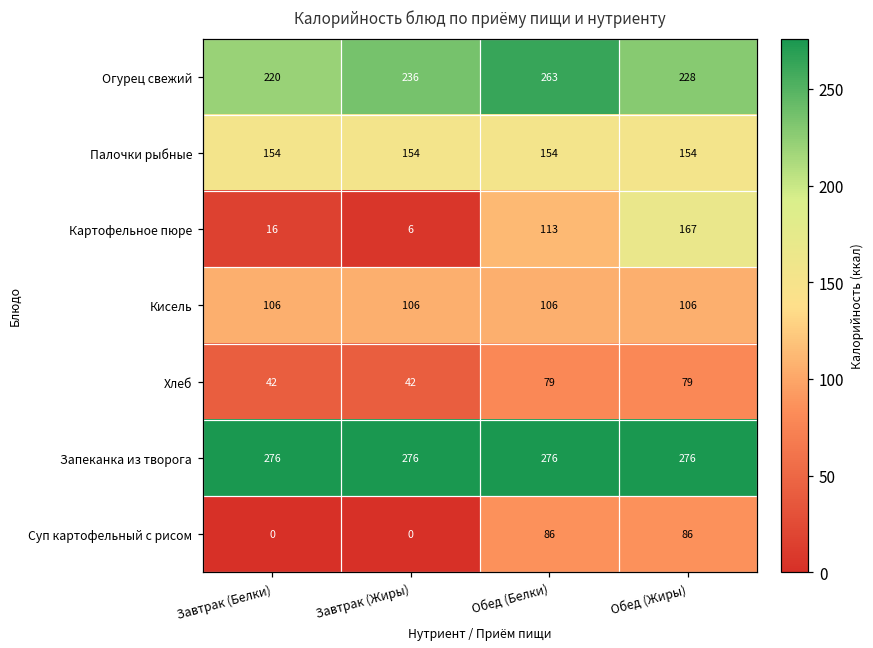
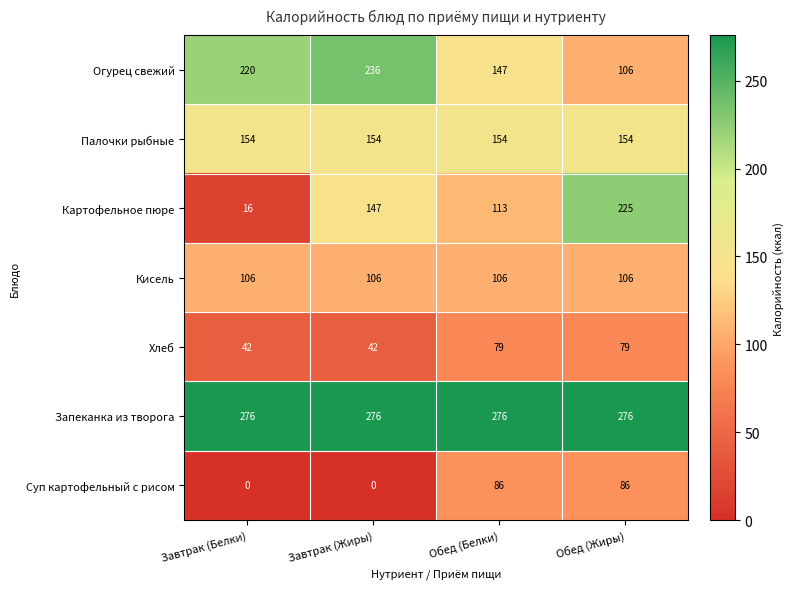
Огурец свежий, Обед (Белки): 263 -> 147
Огурец свежий, Обед (Жиры): 228 -> 106
Картофельное пюре, Завтрак (Жиры): 6 -> 147
Картофельное пюре, Обед (Жиры): 167 -> 225
